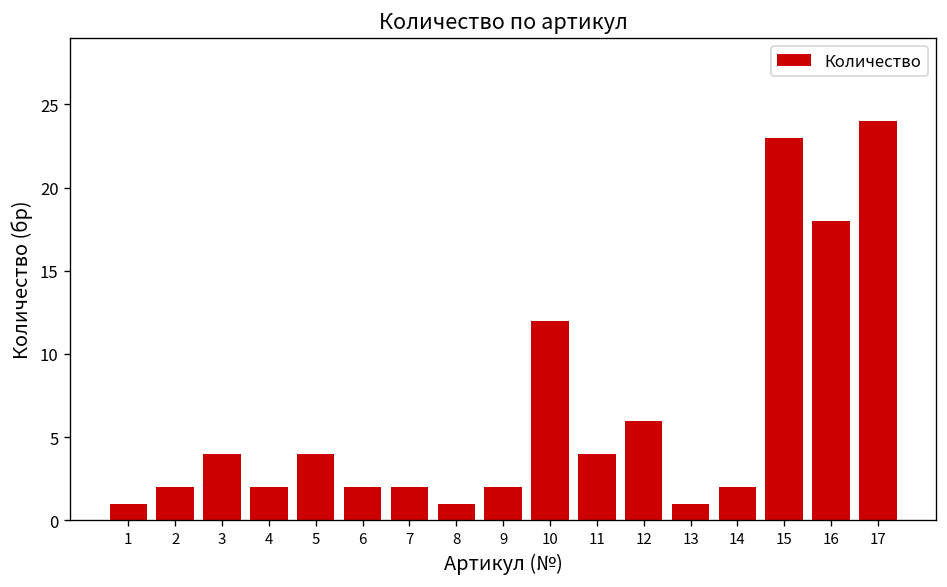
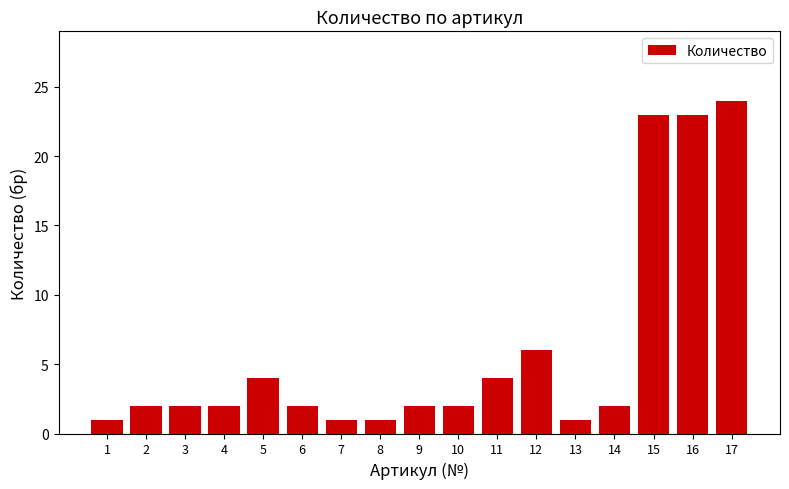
3: 4 -> 2
7: 2 -> 1
10: 12 -> 2
16: 18 -> 23
